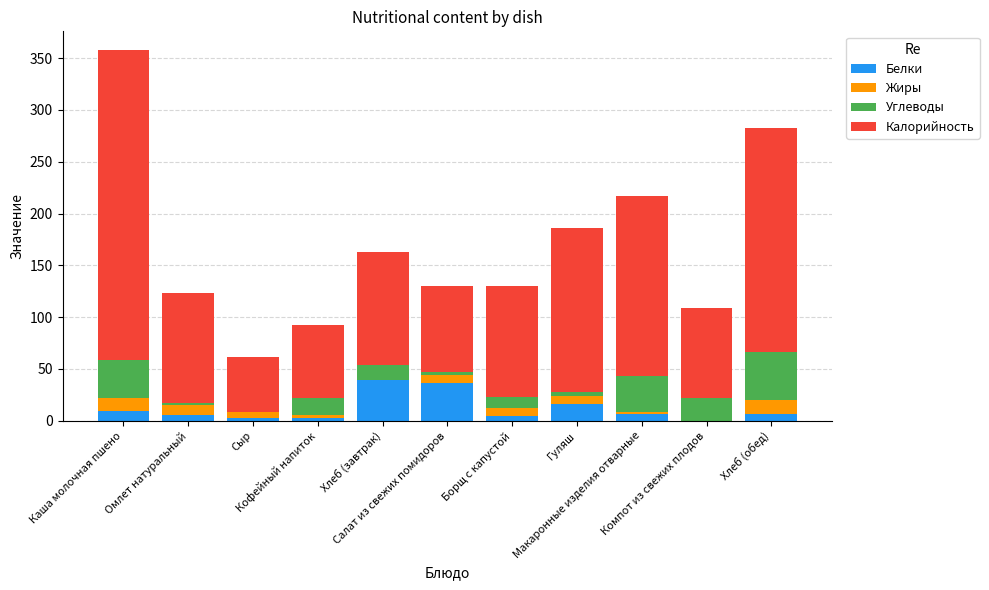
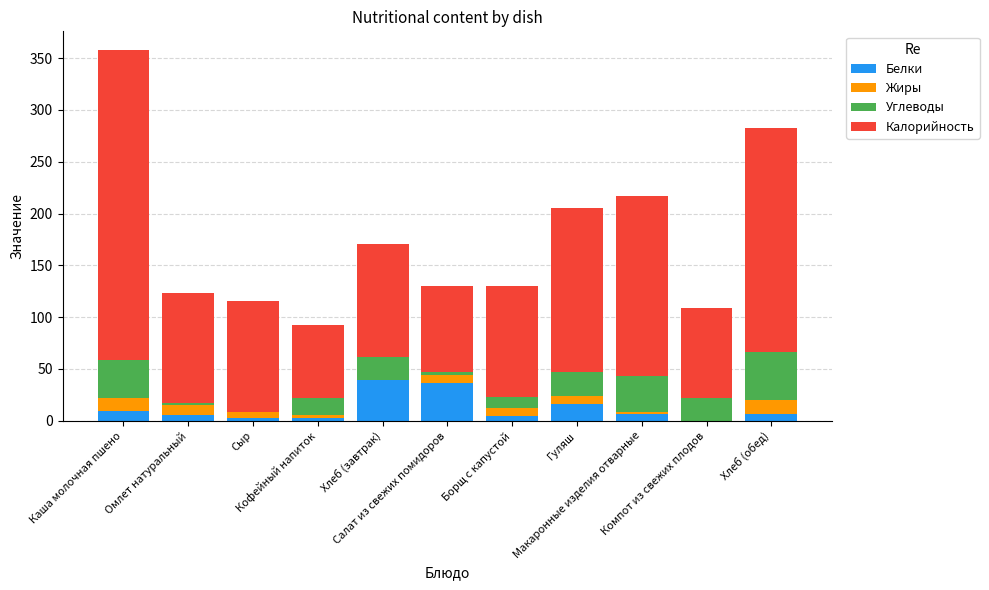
Калорийность, Сыр: 54 -> 108
Углеводы, Хлеб (завтрак): 15 -> 23
Углеводы, Гуляш: 4 -> 23
